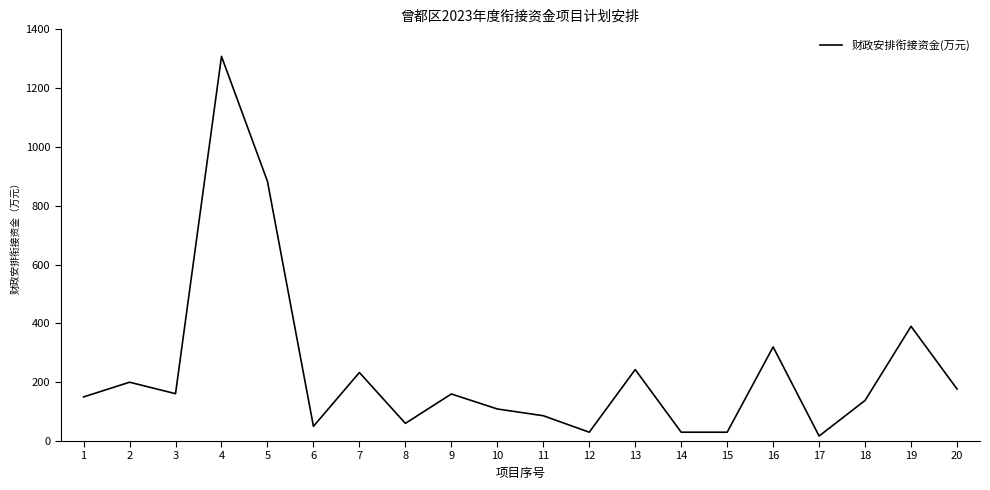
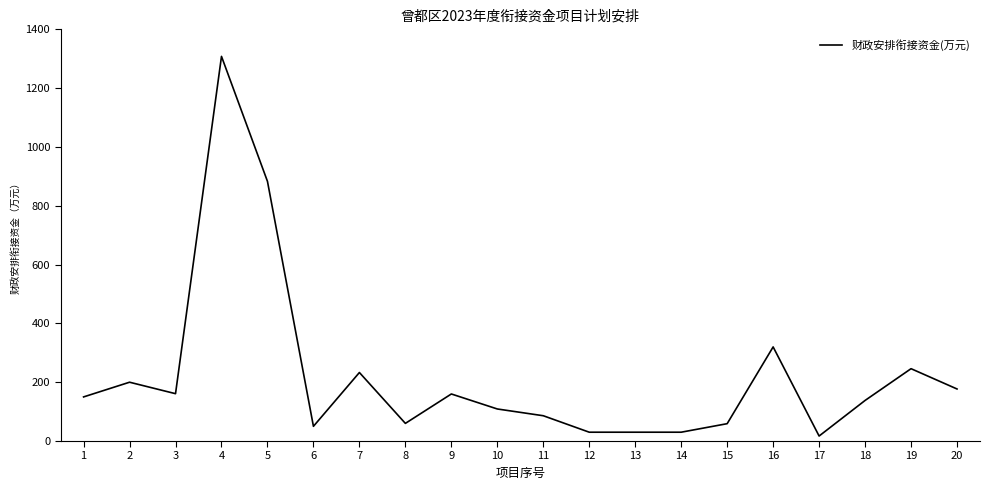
13: 240 -> 30
15: 30 -> 60
19: 390 -> 250
